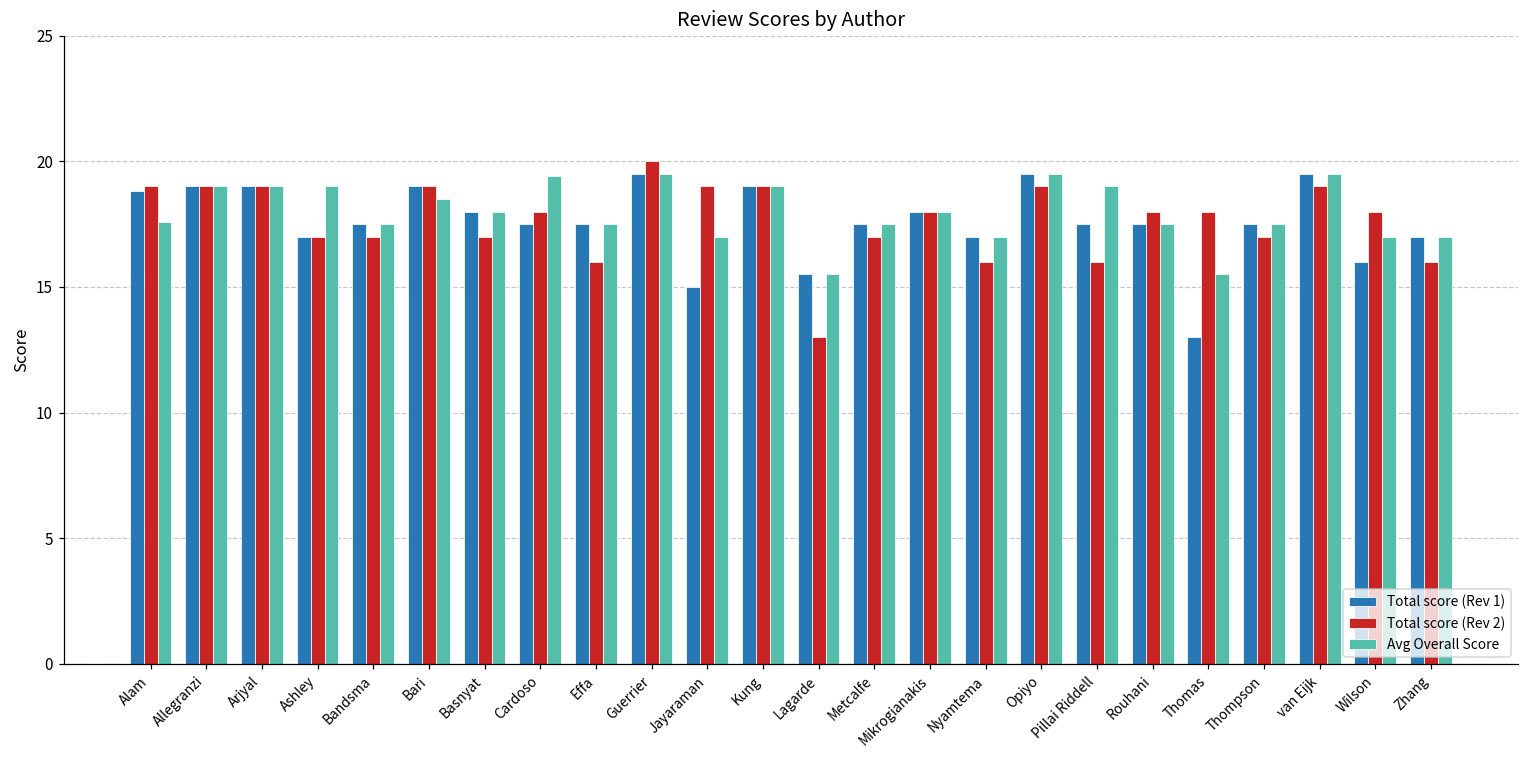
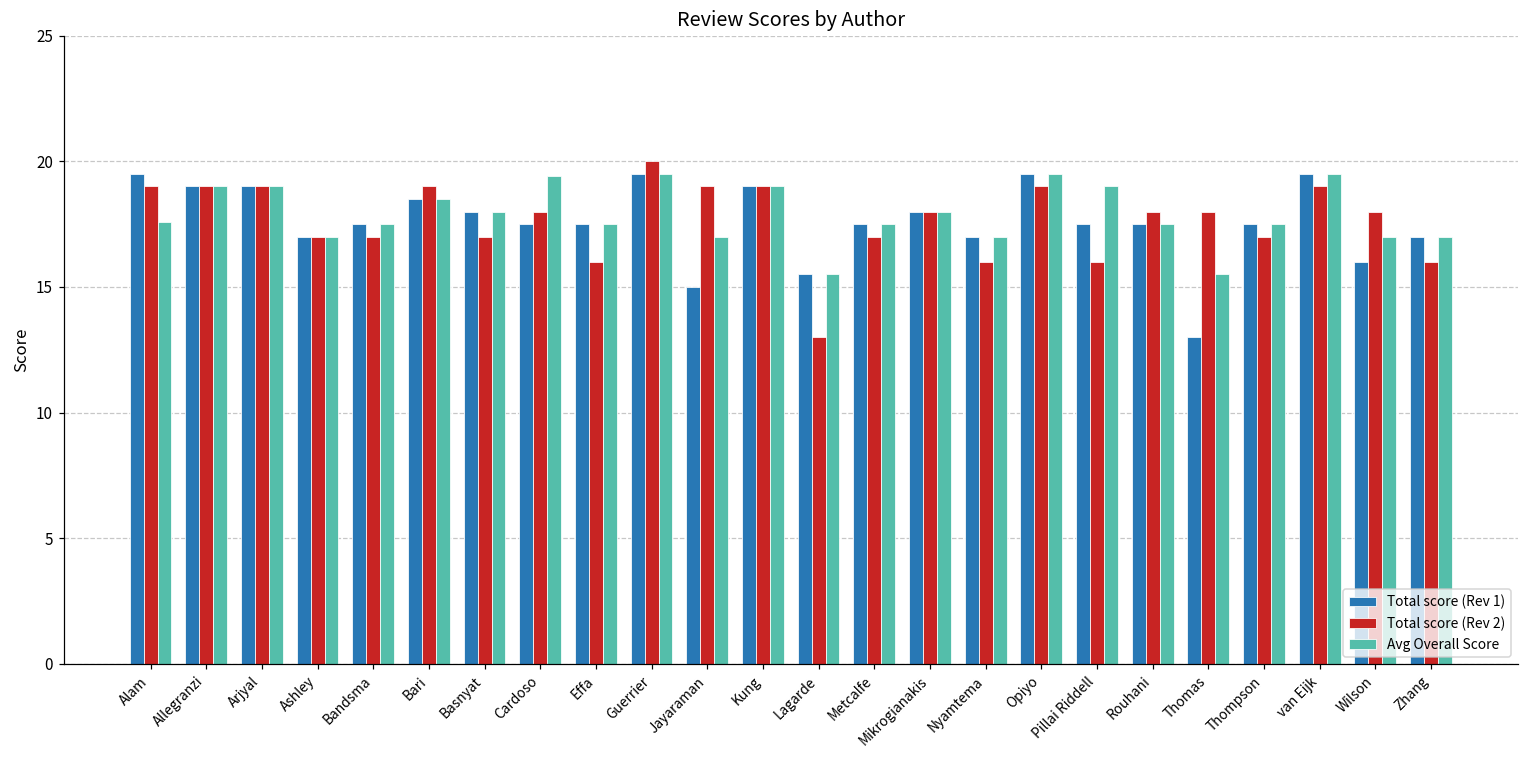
Total score (Rev 1), Alam: 18.8 -> 19.5
Avg Overall Score, Ashley: 19 -> 17
Total score (Rev 1), Bari: 19.0 -> 18.5
